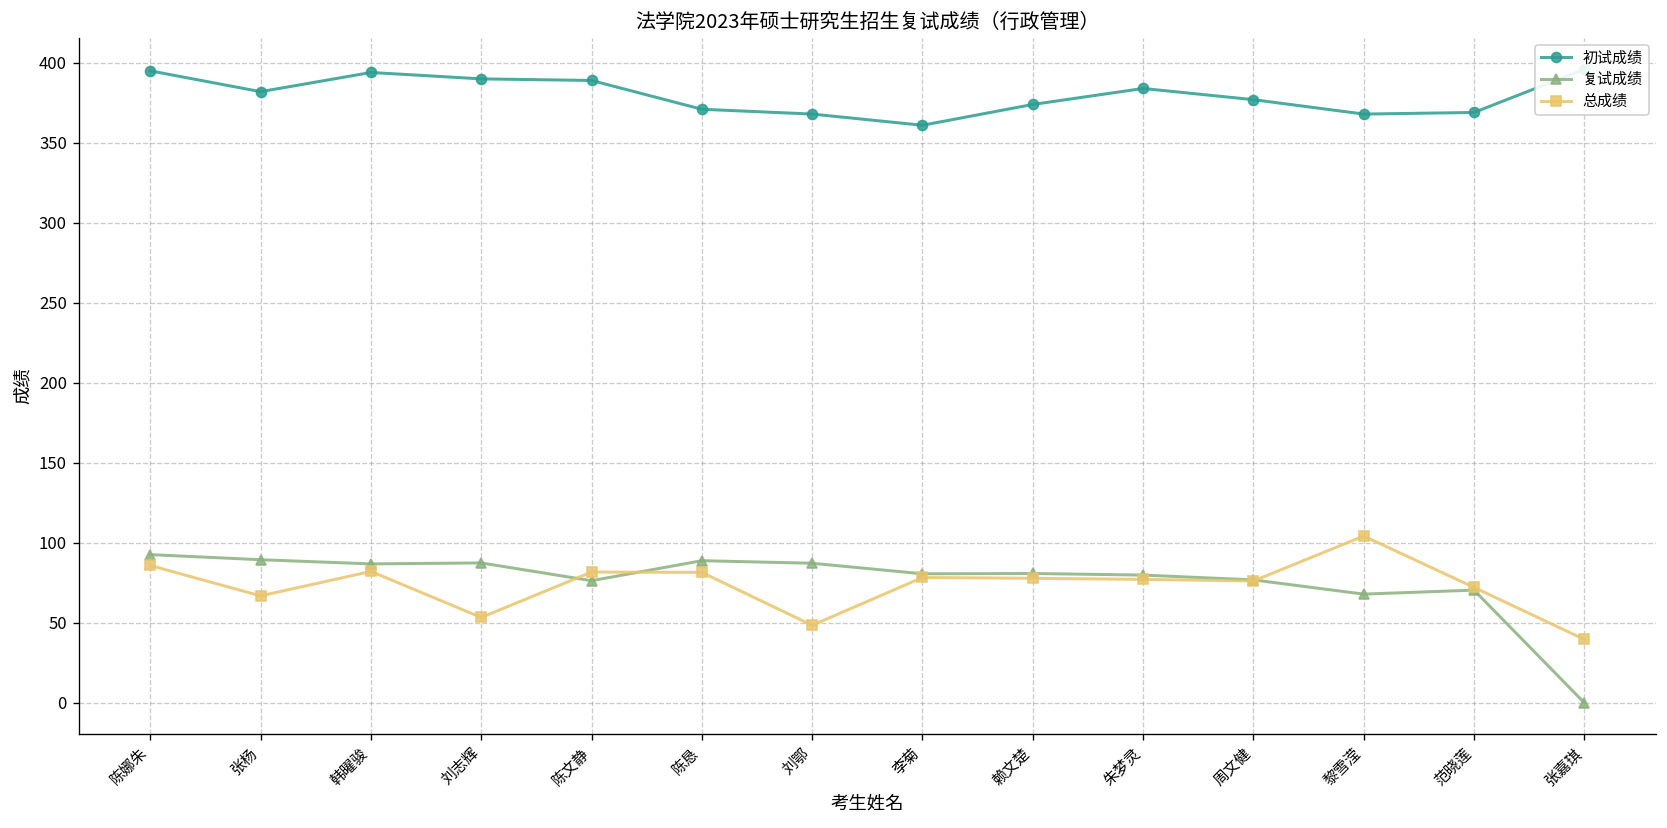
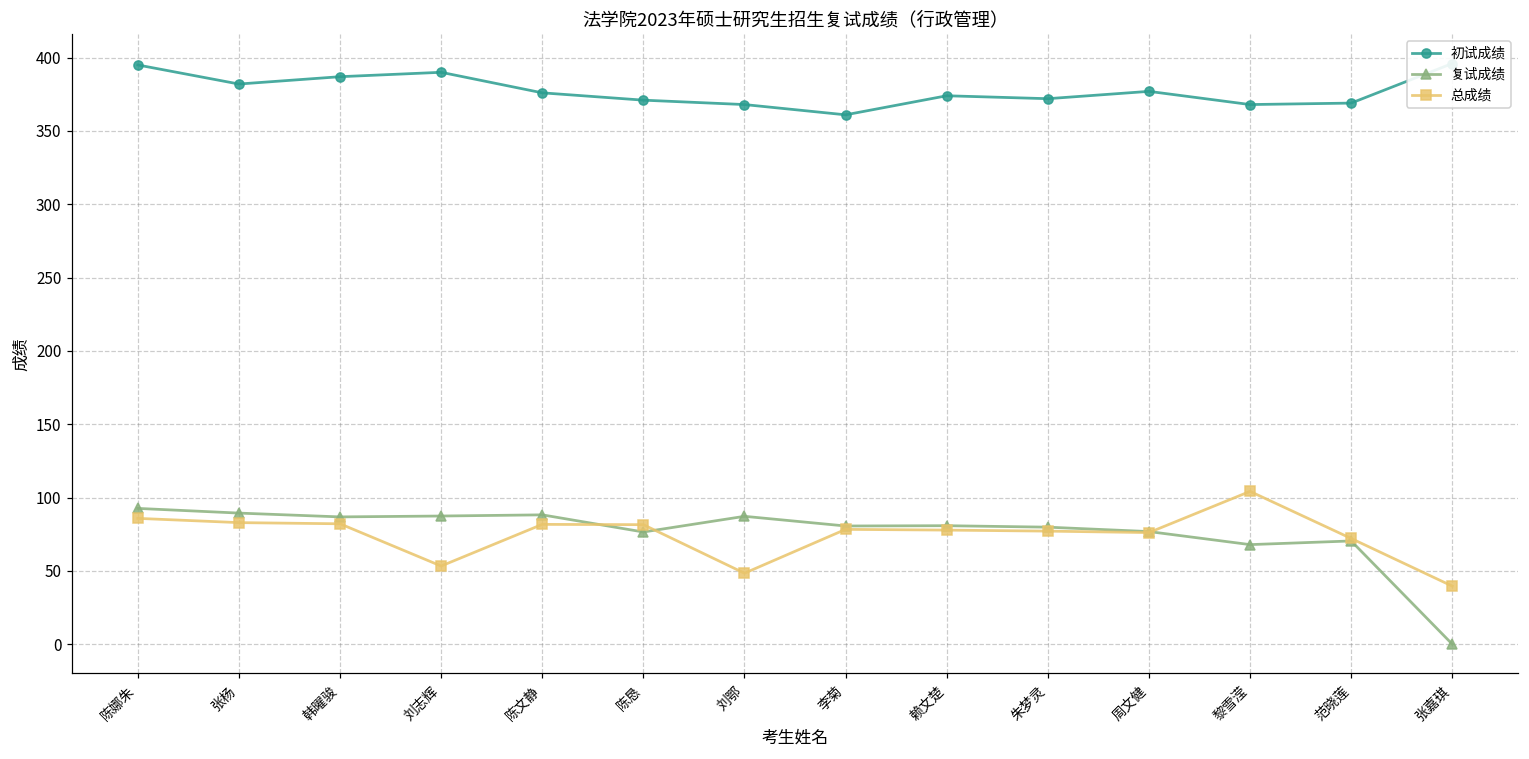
总成绩, 张杨: 67 -> 83
初试成绩, 韩曜骏: 394 -> 387
初试成绩, 陈文静: 389 -> 376
复试成绩, 陈文静: 76 -> 88
复试成绩, 陈恳: 89 -> 77
初试成绩, 朱梦灵: 384 -> 372
